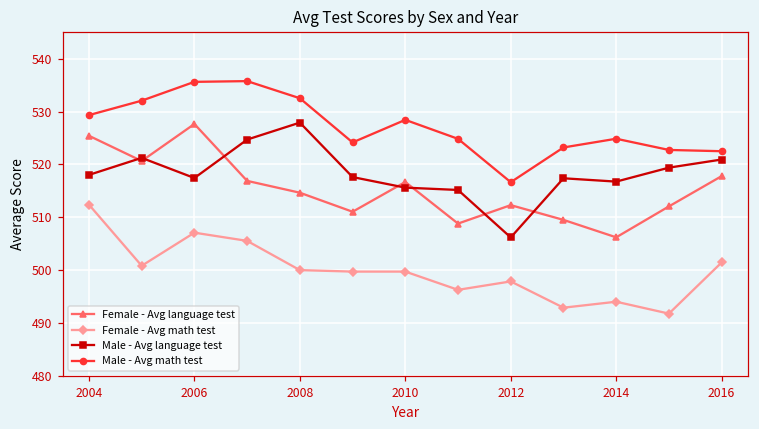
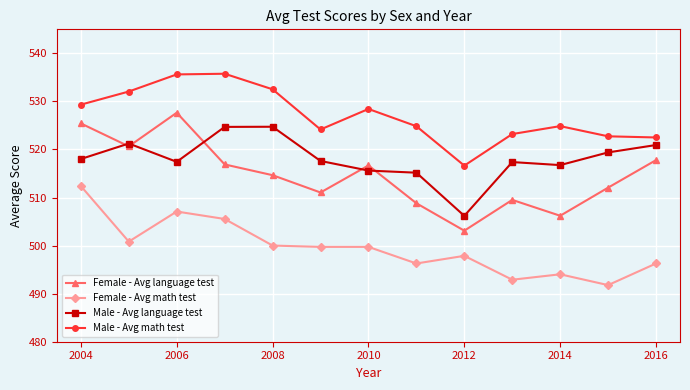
Male - Avg language test, 2008: 528 -> 525
Female - Avg language test, 2012: 512 -> 503
Female - Avg math test, 2016: 501 -> 496
